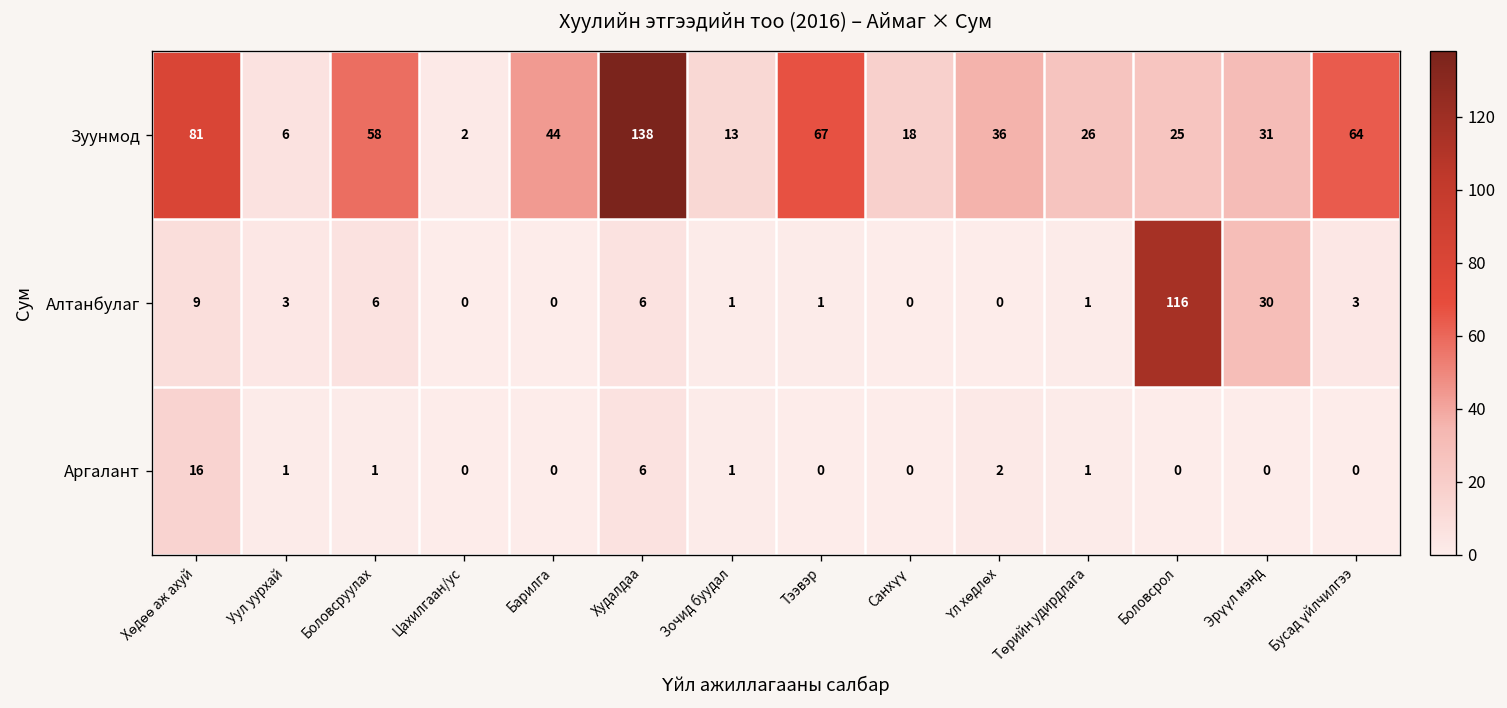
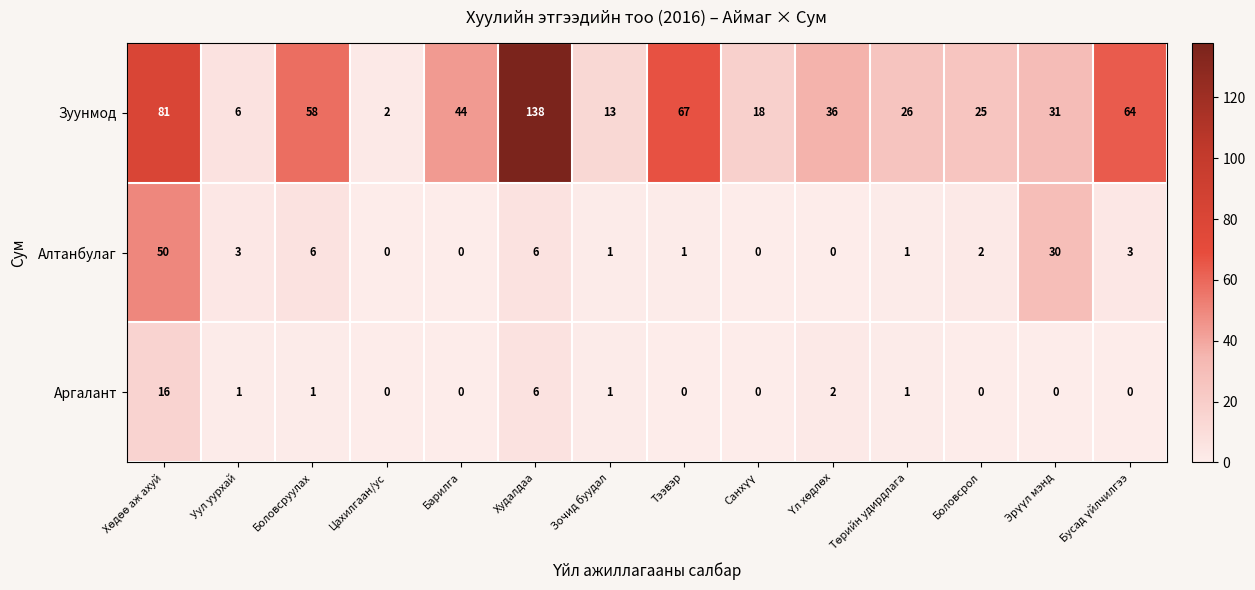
Алтанбулаг, Хөдөө аж ахуй: 9 -> 50
Алтанбулаг, Боловсрол: 116 -> 2
